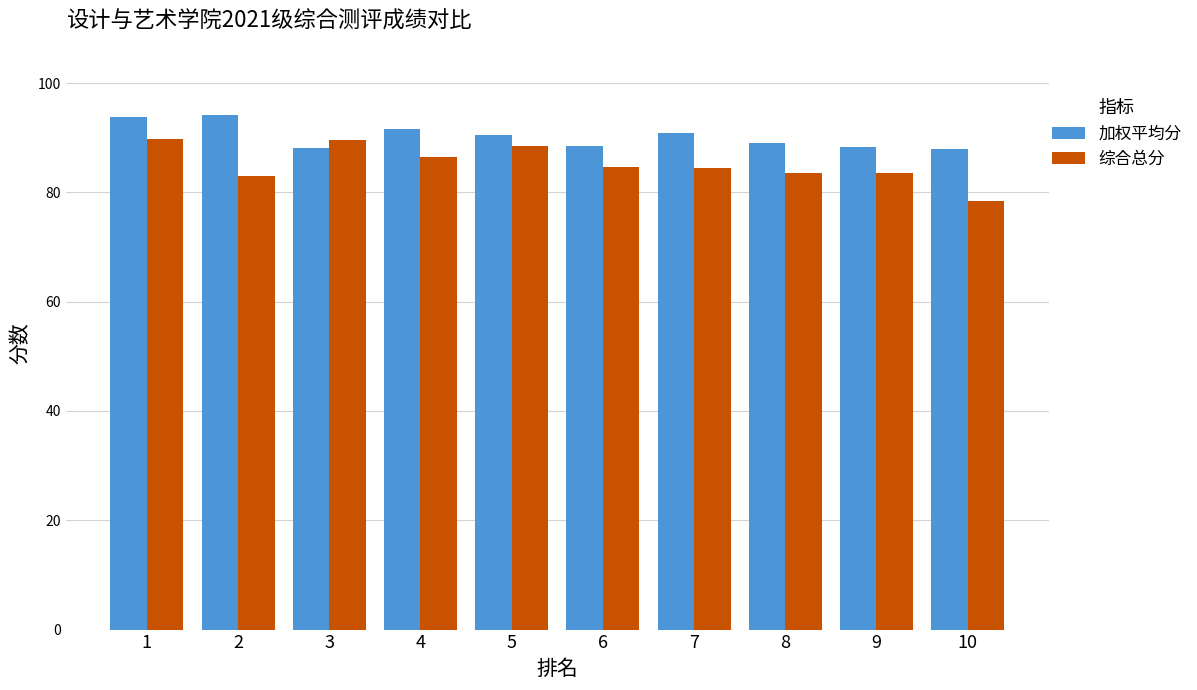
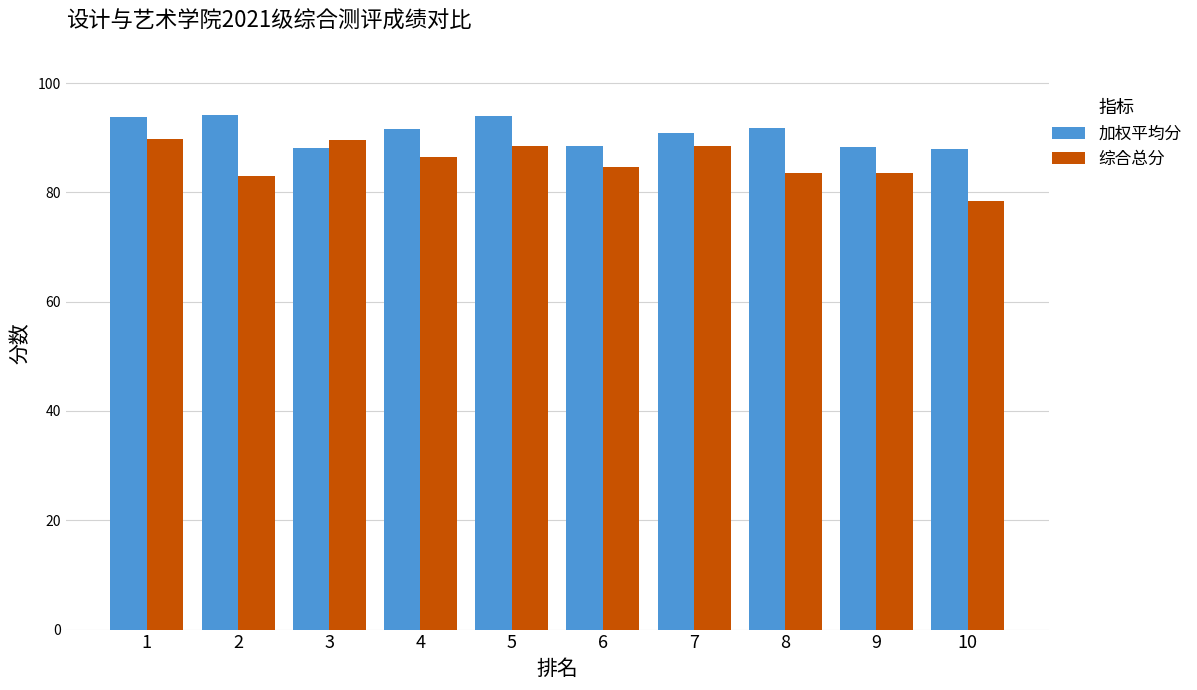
加权平均分, 5: 91 -> 94
综合总分, 7: 84 -> 89
加权平均分, 8: 89 -> 92
